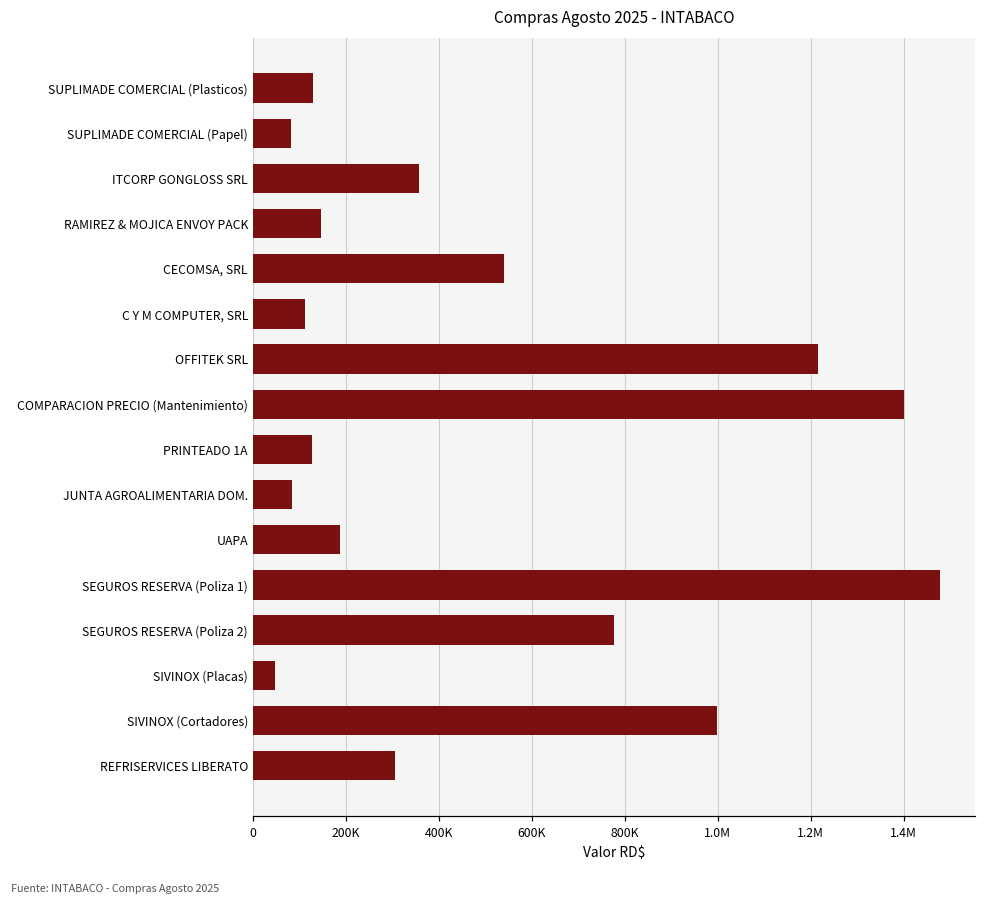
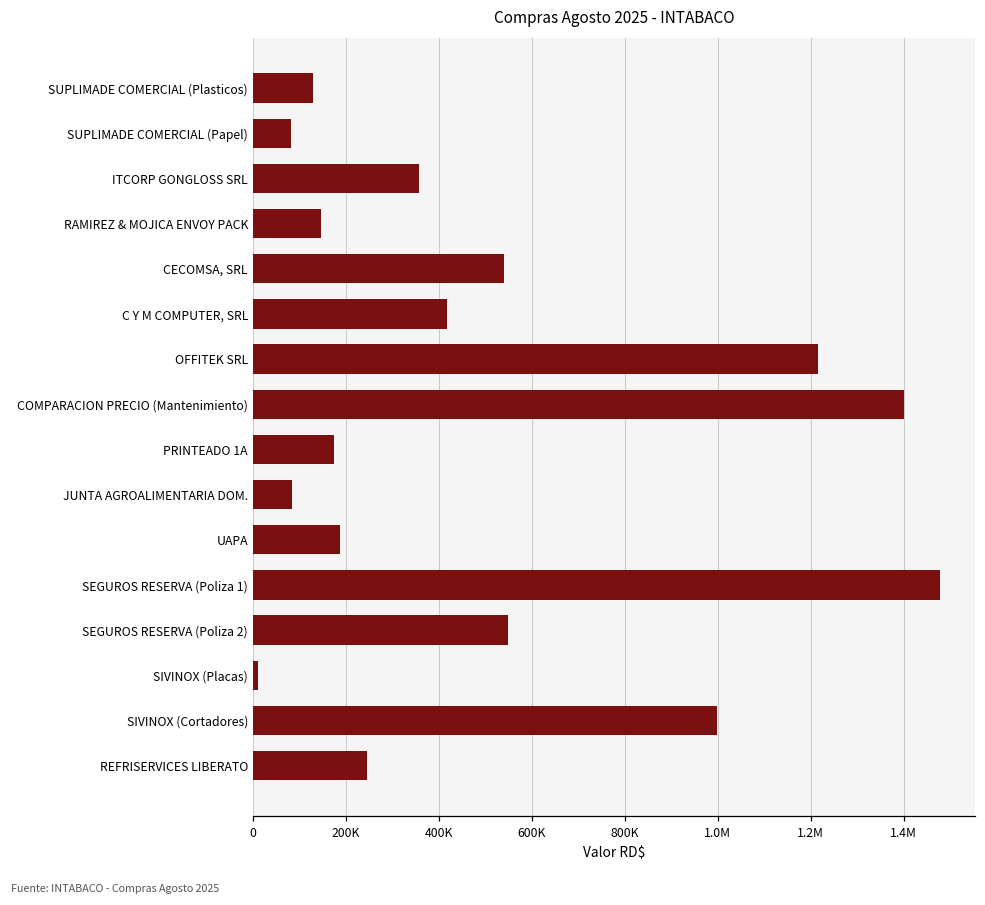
C Y M COMPUTER, SRL: 110000 -> 420000
PRINTEADO 1A: 130000 -> 170000
SEGUROS RESERVA (Poliza 2): 780000 -> 550000
SIVINOX (Placas): 50000 -> 10000
REFRISERVICES LIBERATO: 310000 -> 240000
